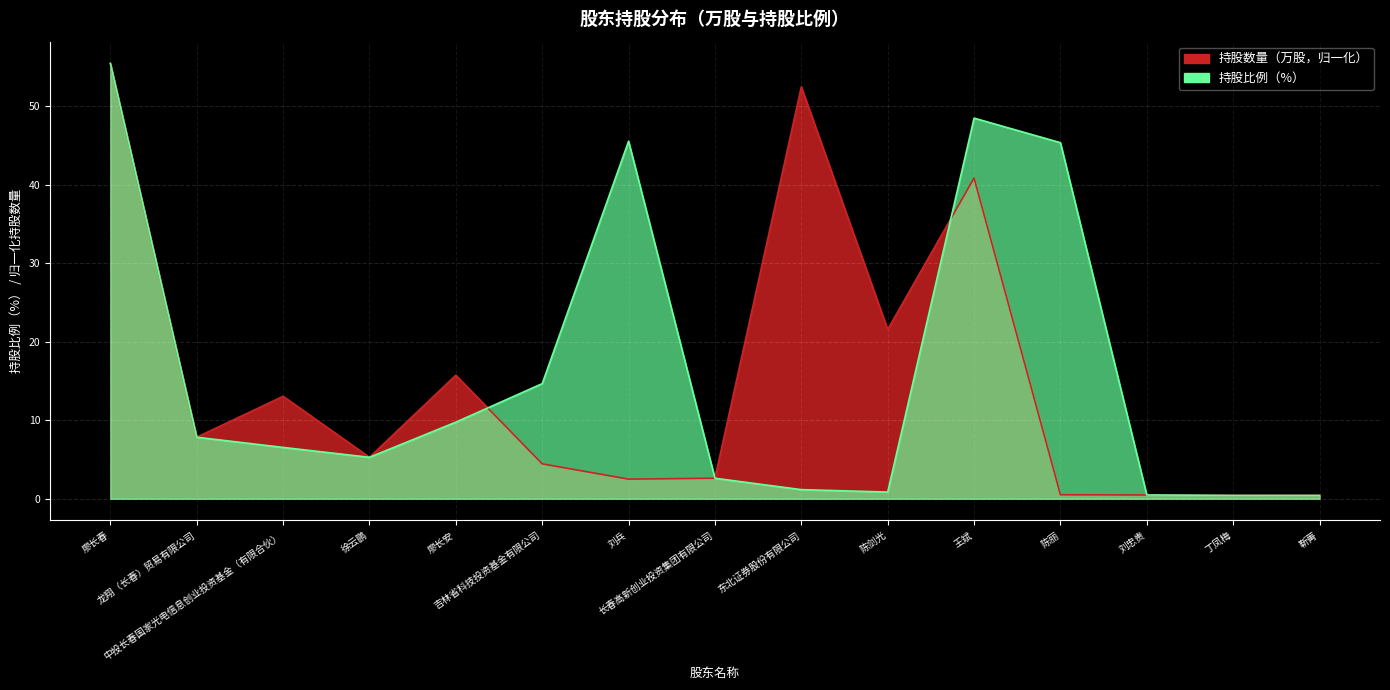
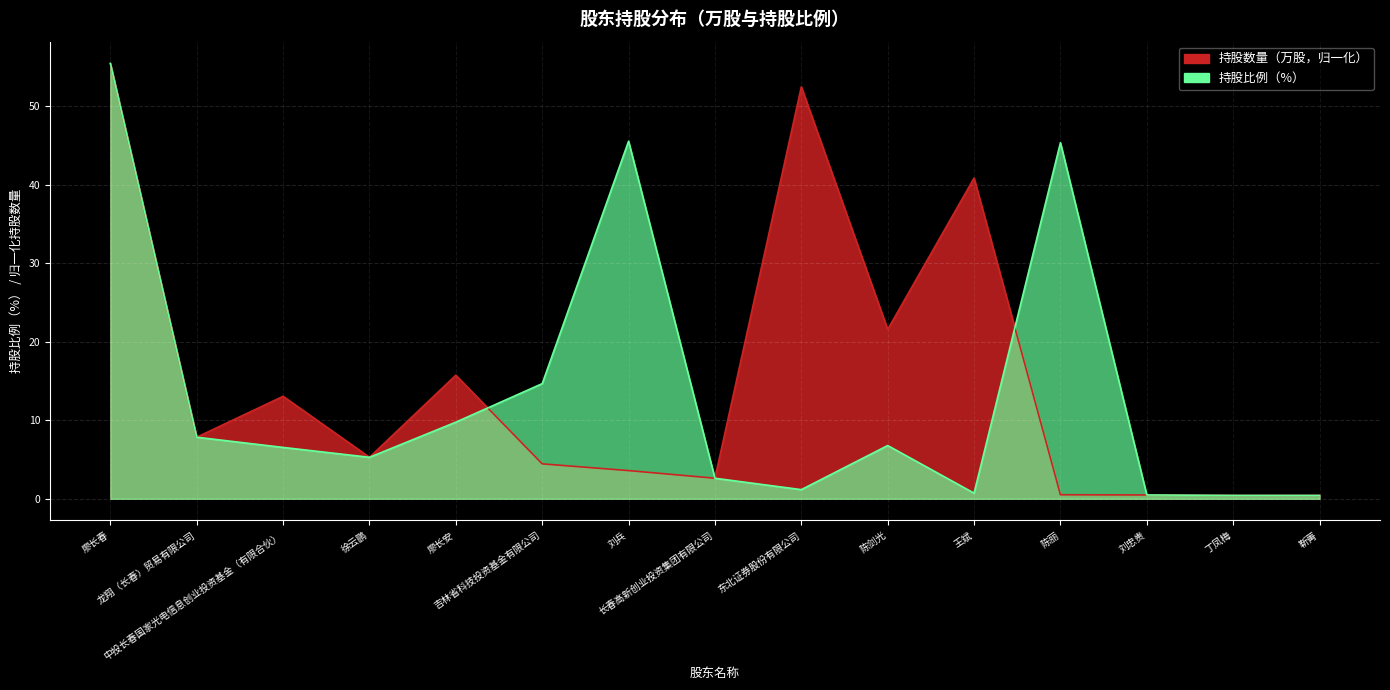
持股数量（万股，归一化）, 刘兵: 2 -> 4
持股比例（%）, 陈剑光: 1 -> 7
持股比例（%）, 王斌: 49 -> 1
